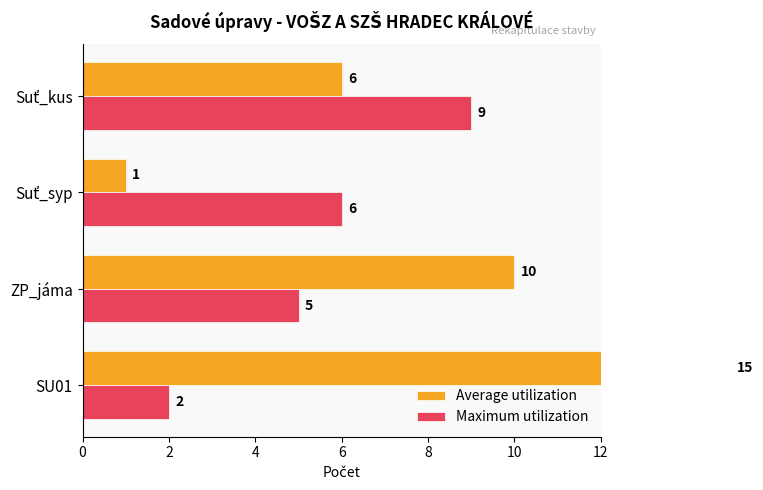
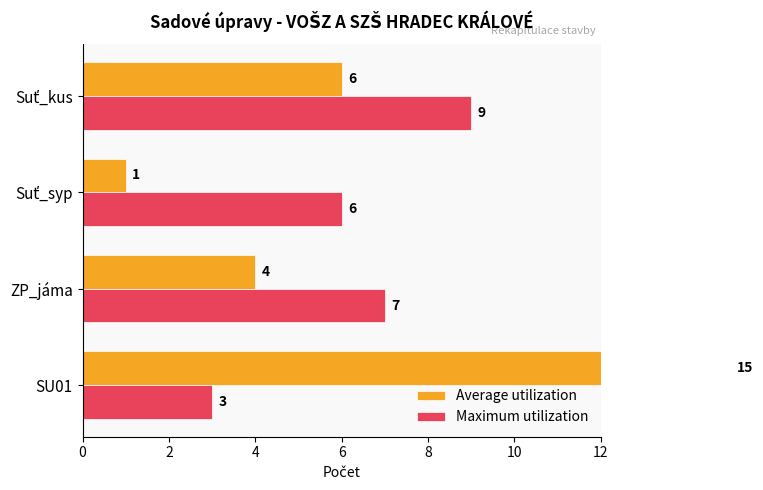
Average utilization, ZP_jáma: 10 -> 4
Maximum utilization, ZP_jáma: 5 -> 7
Maximum utilization, SU01: 2 -> 3
